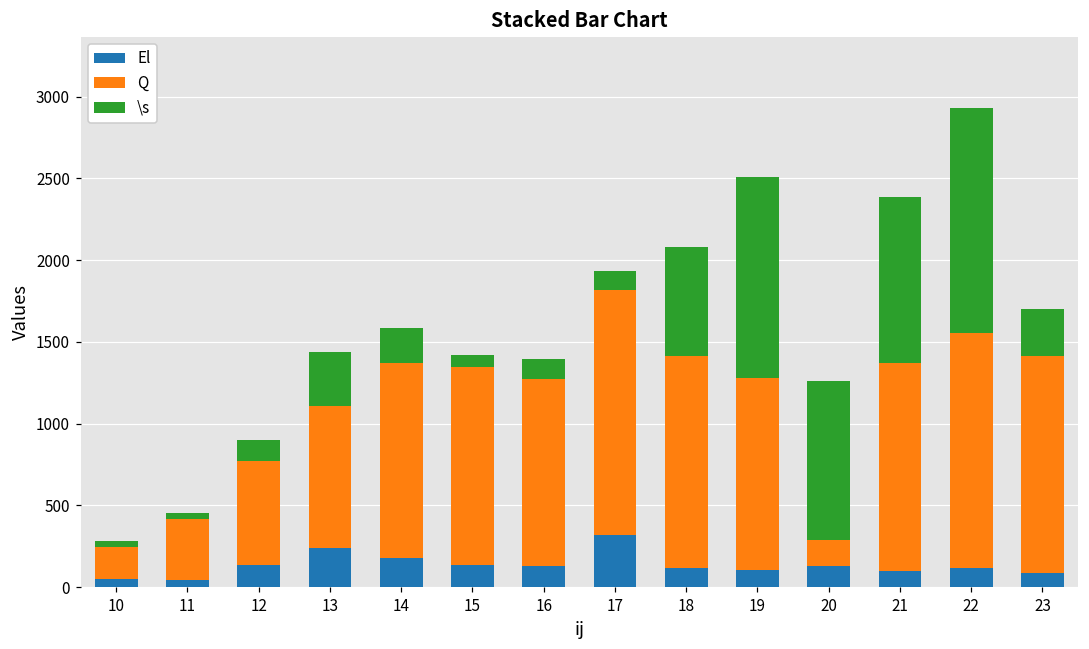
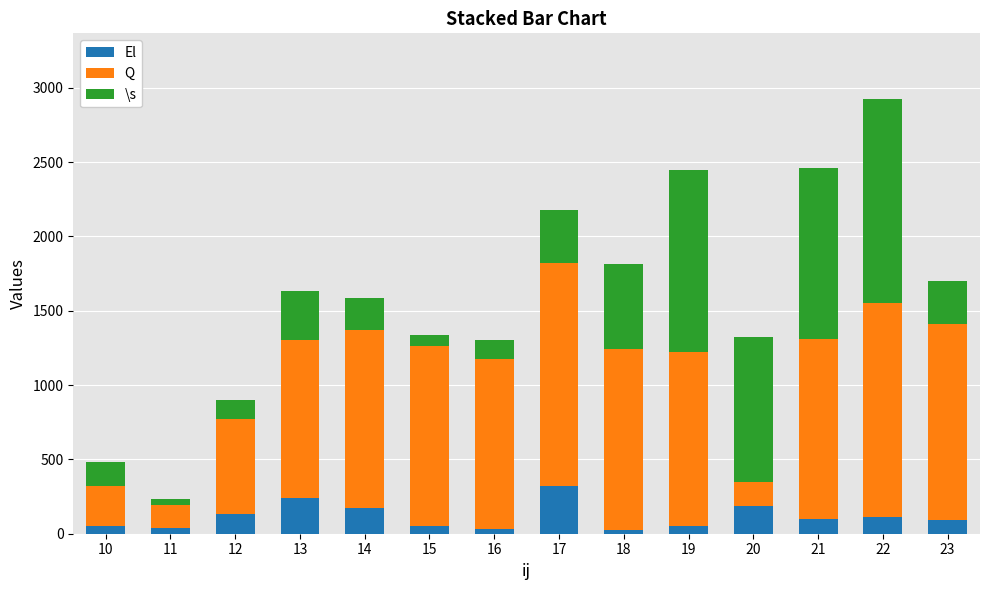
Q, 10: 200 -> 270
\s, 10: 30 -> 160
Q, 11: 380 -> 150
Q, 13: 870 -> 1070
El, 15: 130 -> 50
El, 16: 130 -> 40
\s, 17: 110 -> 360
El, 18: 120 -> 30
Q, 18: 1290 -> 1220
\s, 18: 670 -> 570
El, 19: 110 -> 50
El, 20: 130 -> 190
Q, 21: 1270 -> 1210
\s, 21: 1010 -> 1150
